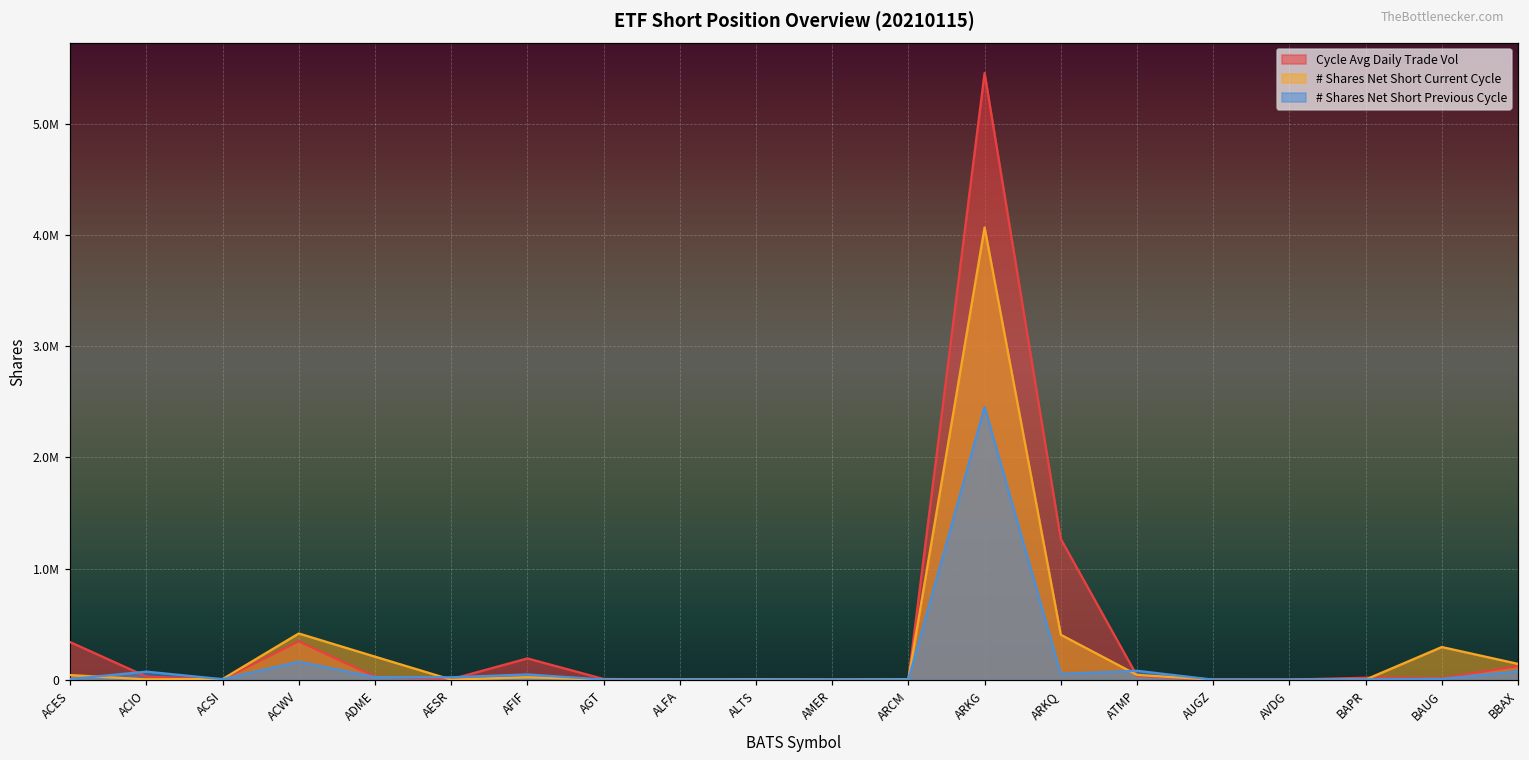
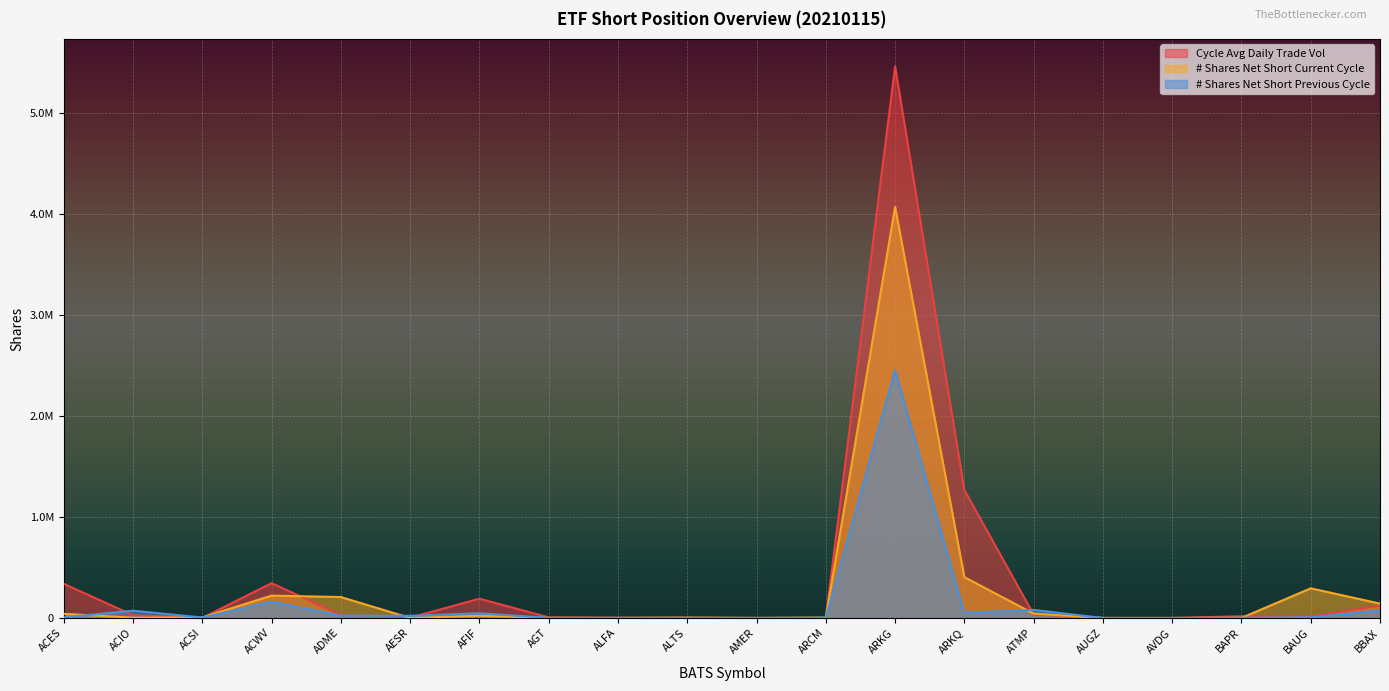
# Shares Net Short Current Cycle, ACWV: 420000 -> 220000
